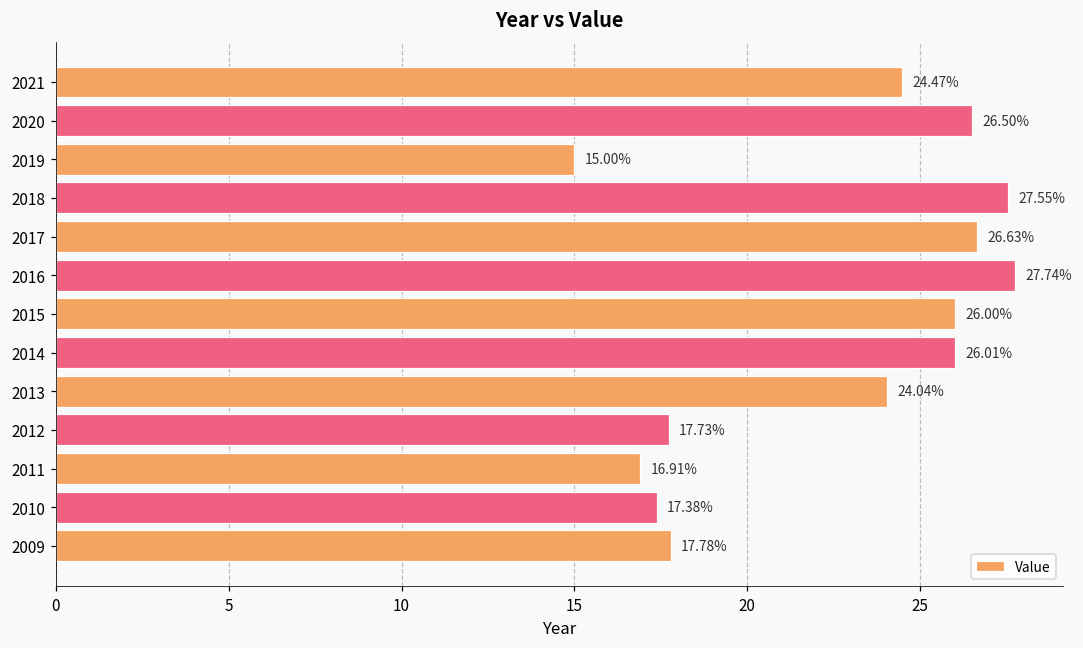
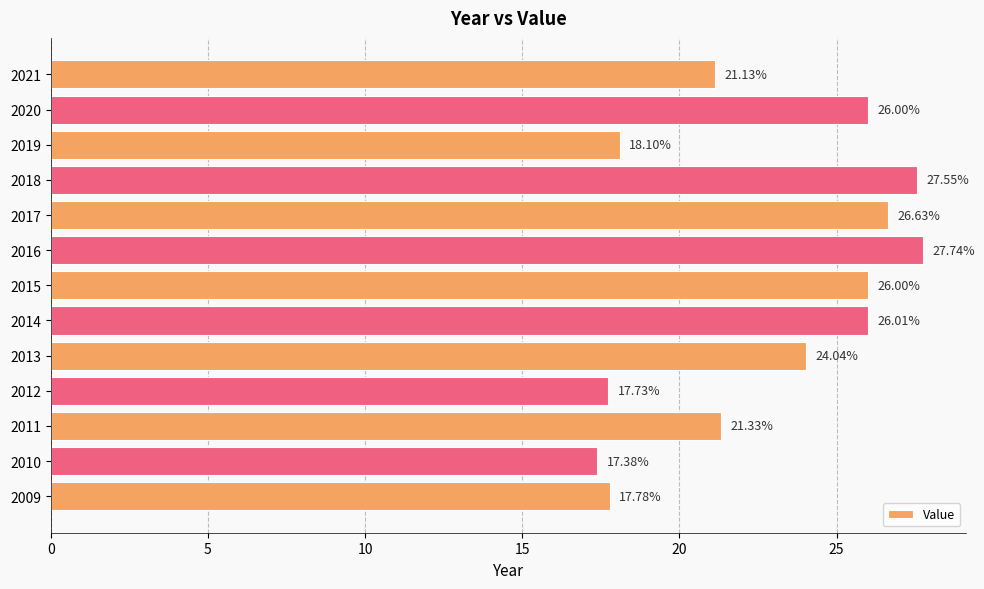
2021: 24.47% -> 21.13%
2020: 26.50% -> 26.00%
2019: 15.00% -> 18.10%
2011: 16.91% -> 21.33%
